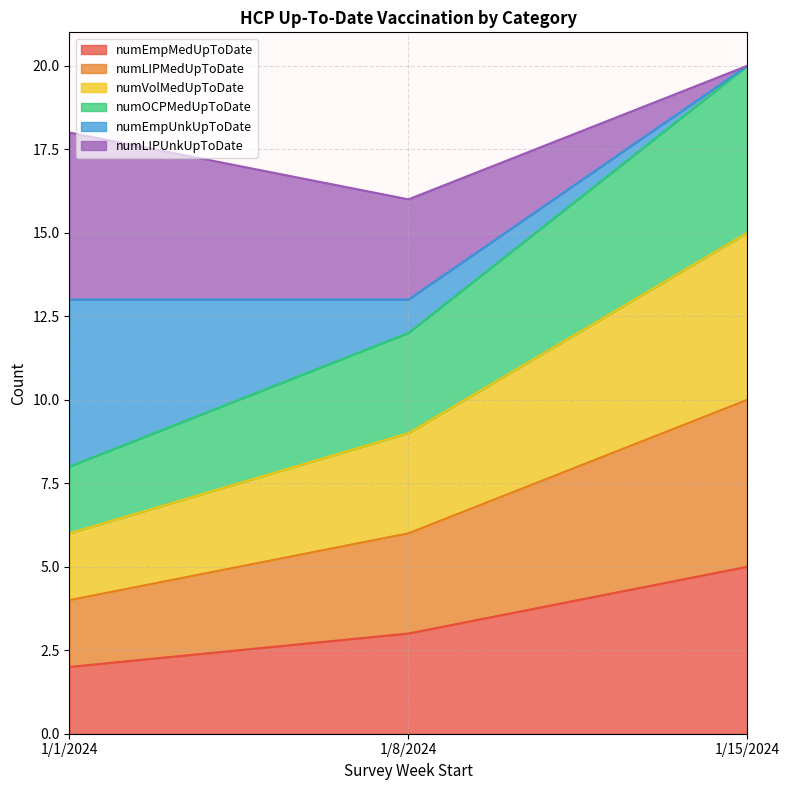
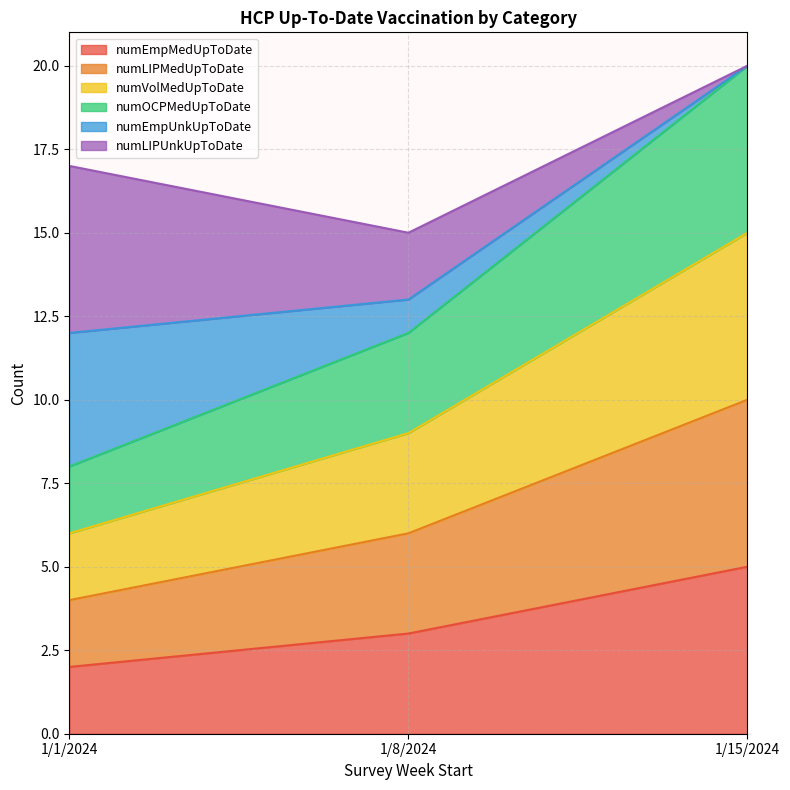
numEmpUnkUpToDate, 1/1/2024: 5 -> 4
numLIPUnkUpToDate, 1/8/2024: 3 -> 2
